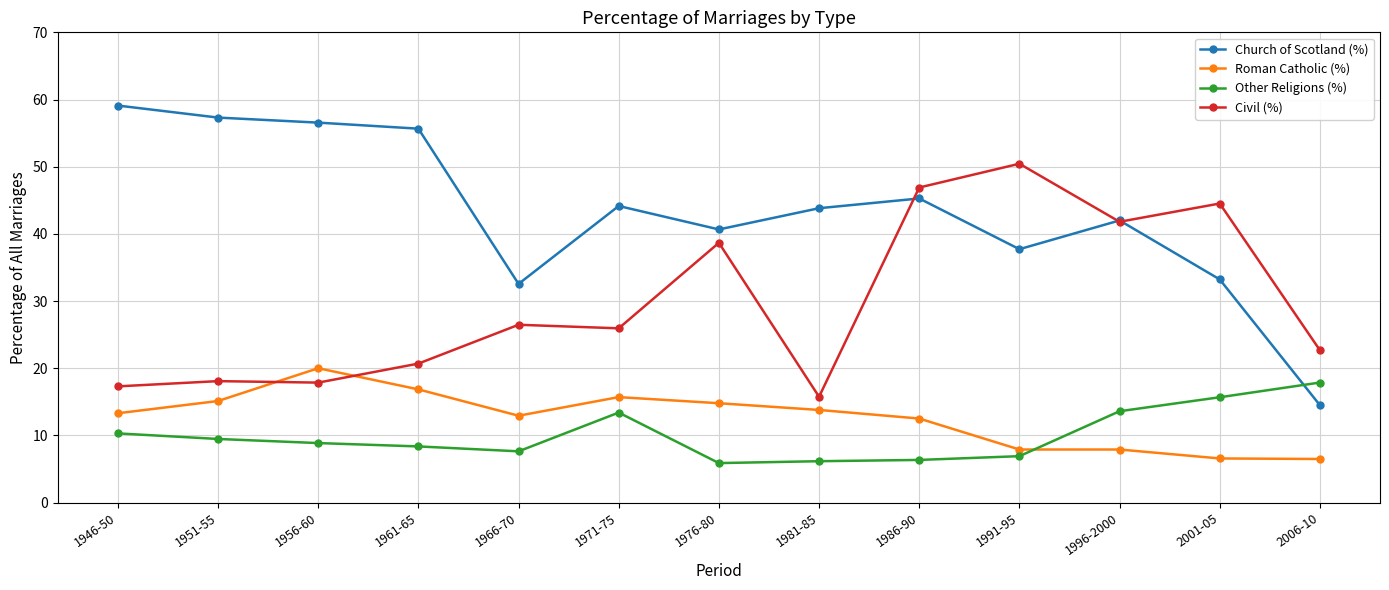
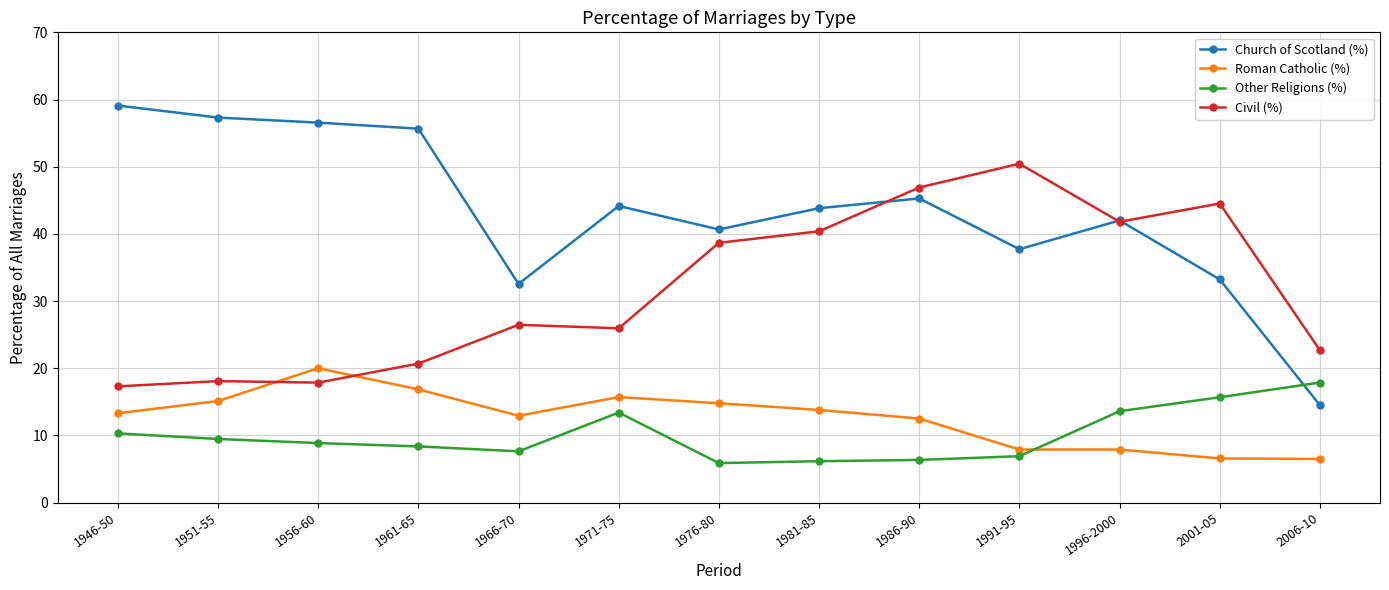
Civil (%), 1981-85: 16 -> 40
